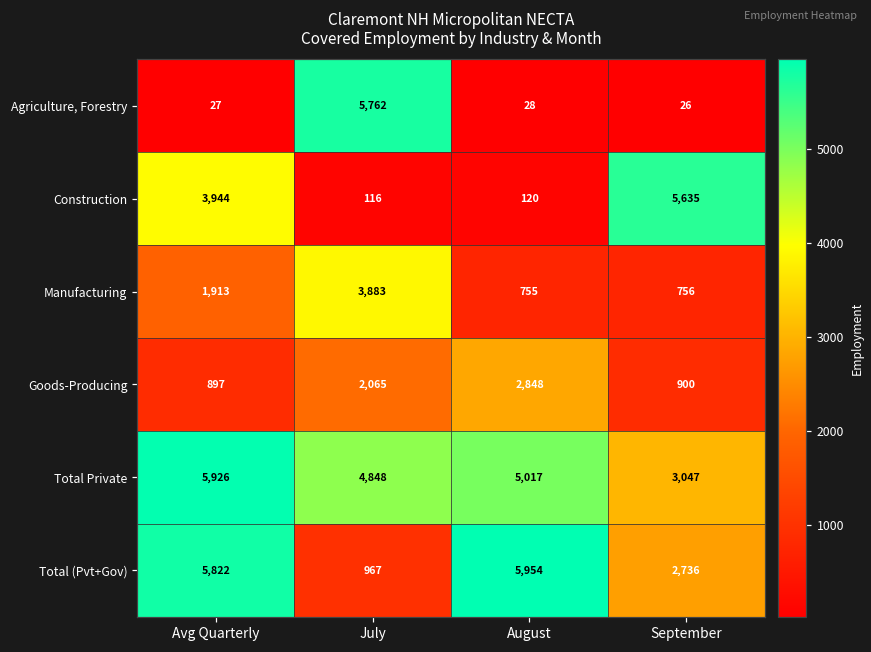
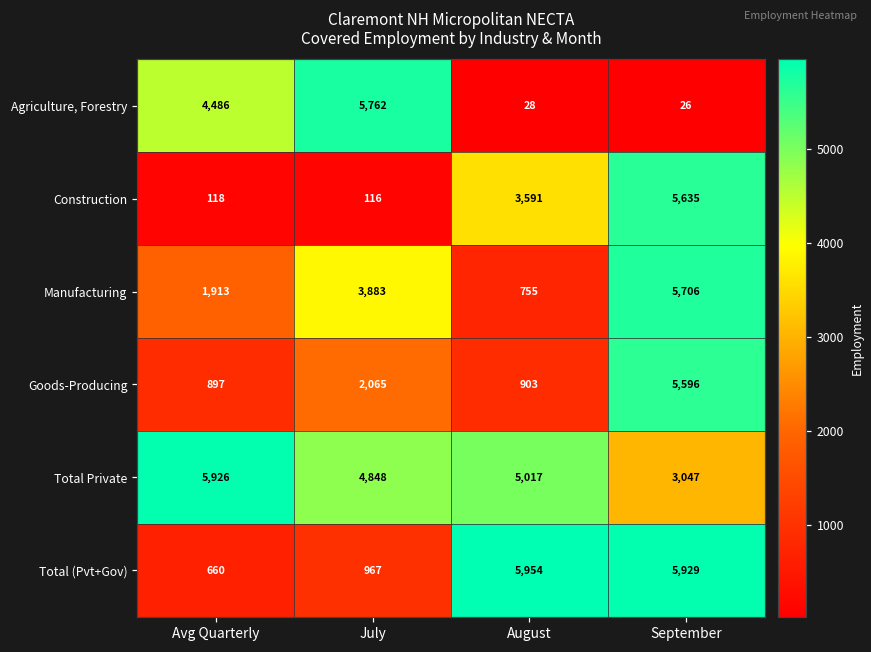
Agriculture, Forestry, Avg Quarterly: 27 -> 4,486
Construction, Avg Quarterly: 3,944 -> 118
Construction, August: 120 -> 3,591
Manufacturing, September: 756 -> 5,706
Goods-Producing, August: 2,848 -> 903
Goods-Producing, September: 900 -> 5,596
Total (Pvt+Gov), Avg Quarterly: 5,822 -> 660
Total (Pvt+Gov), September: 2,736 -> 5,929
